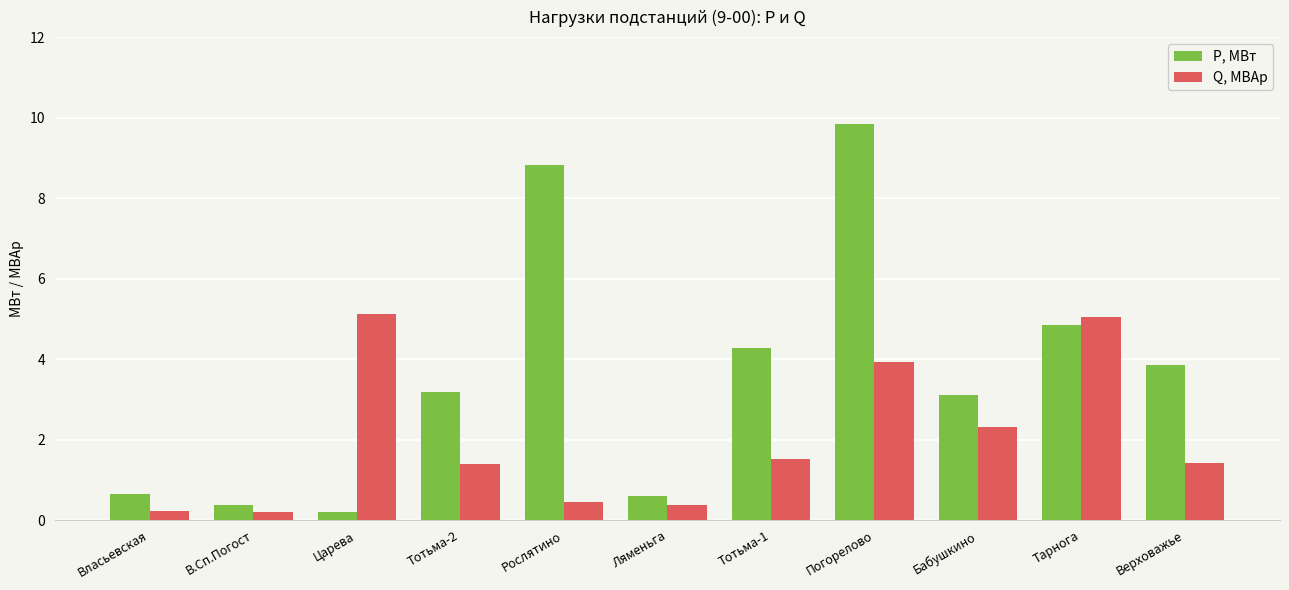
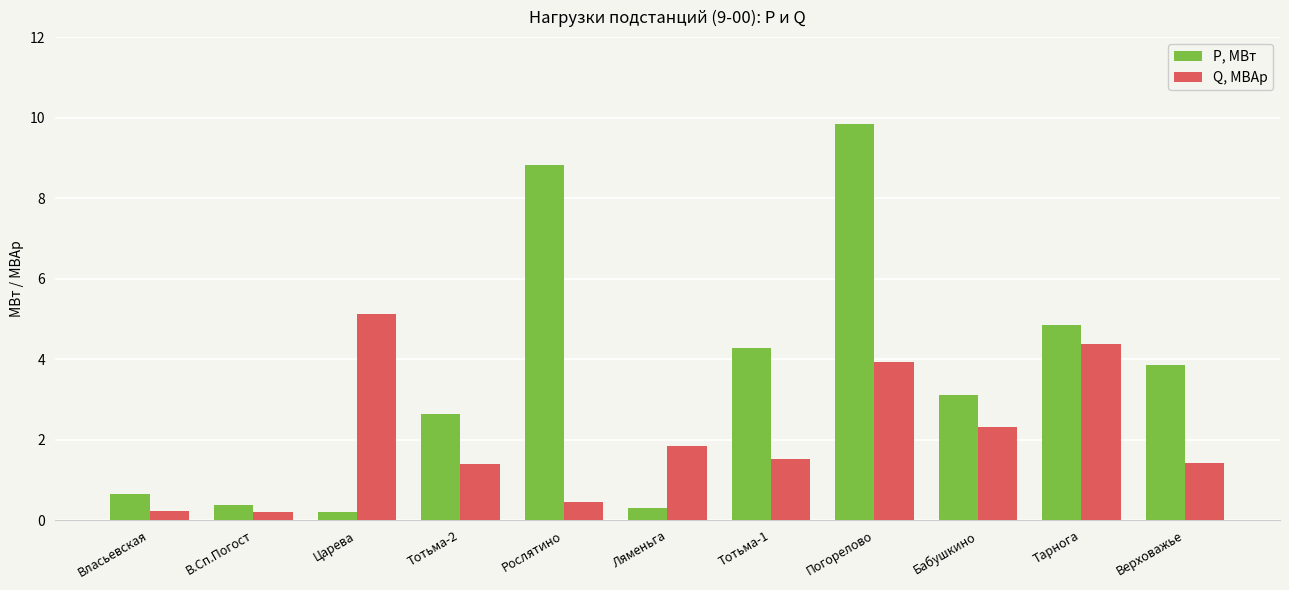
Р, МВт, Тотьма-2: 3.2 -> 2.6
Р, МВт, Ляменьга: 0.6 -> 0.3
Q, МВАр, Ляменьга: 0.4 -> 1.8
Q, МВАр, Тарнога: 5.0 -> 4.4
